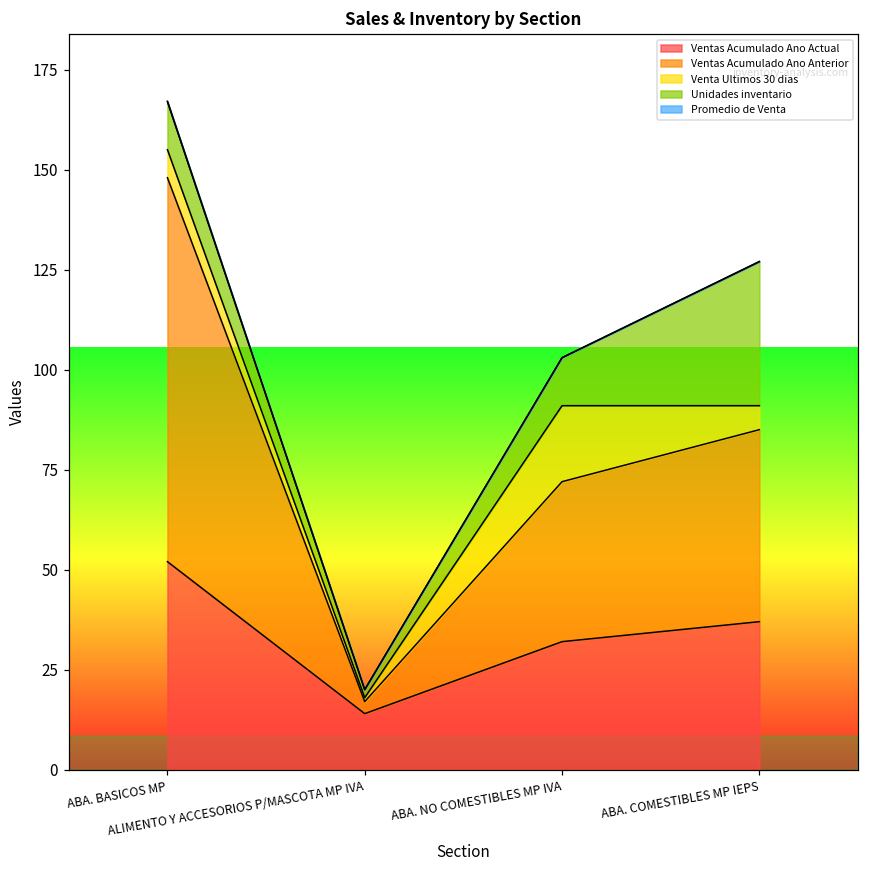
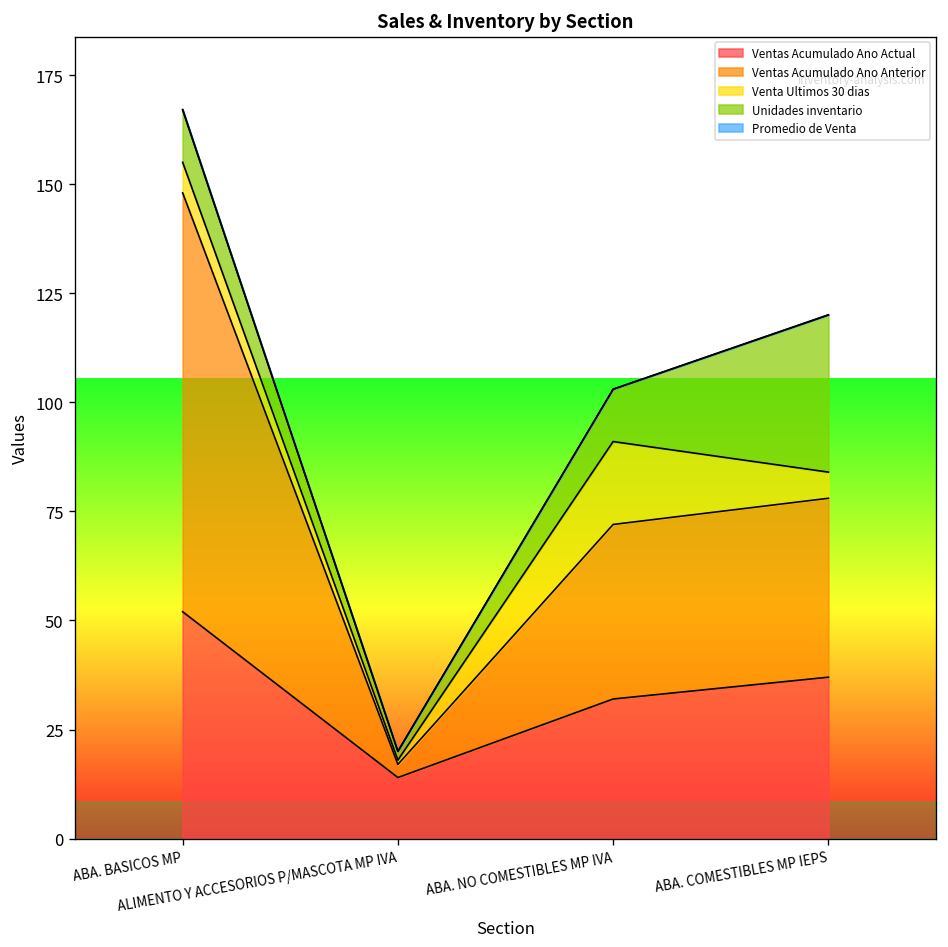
Ventas Acumulado Ano Anterior, ABA. COMESTIBLES MP IEPS: 48 -> 41
